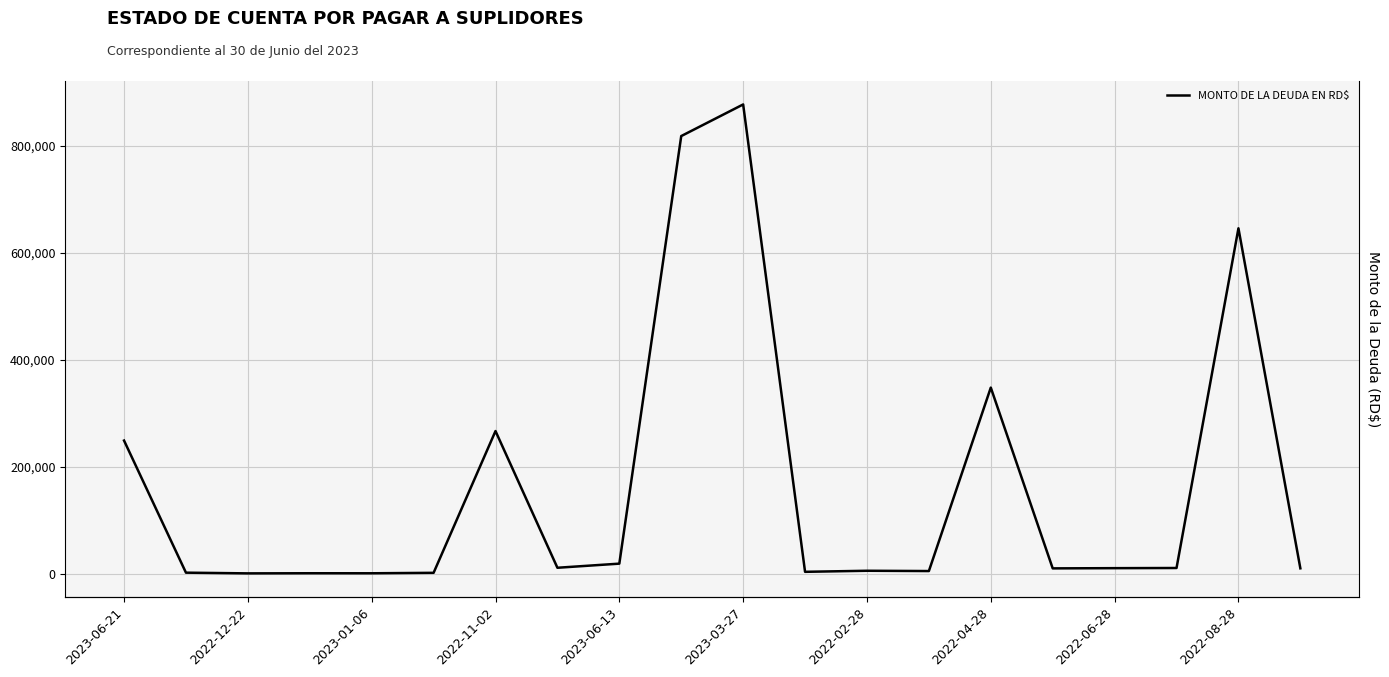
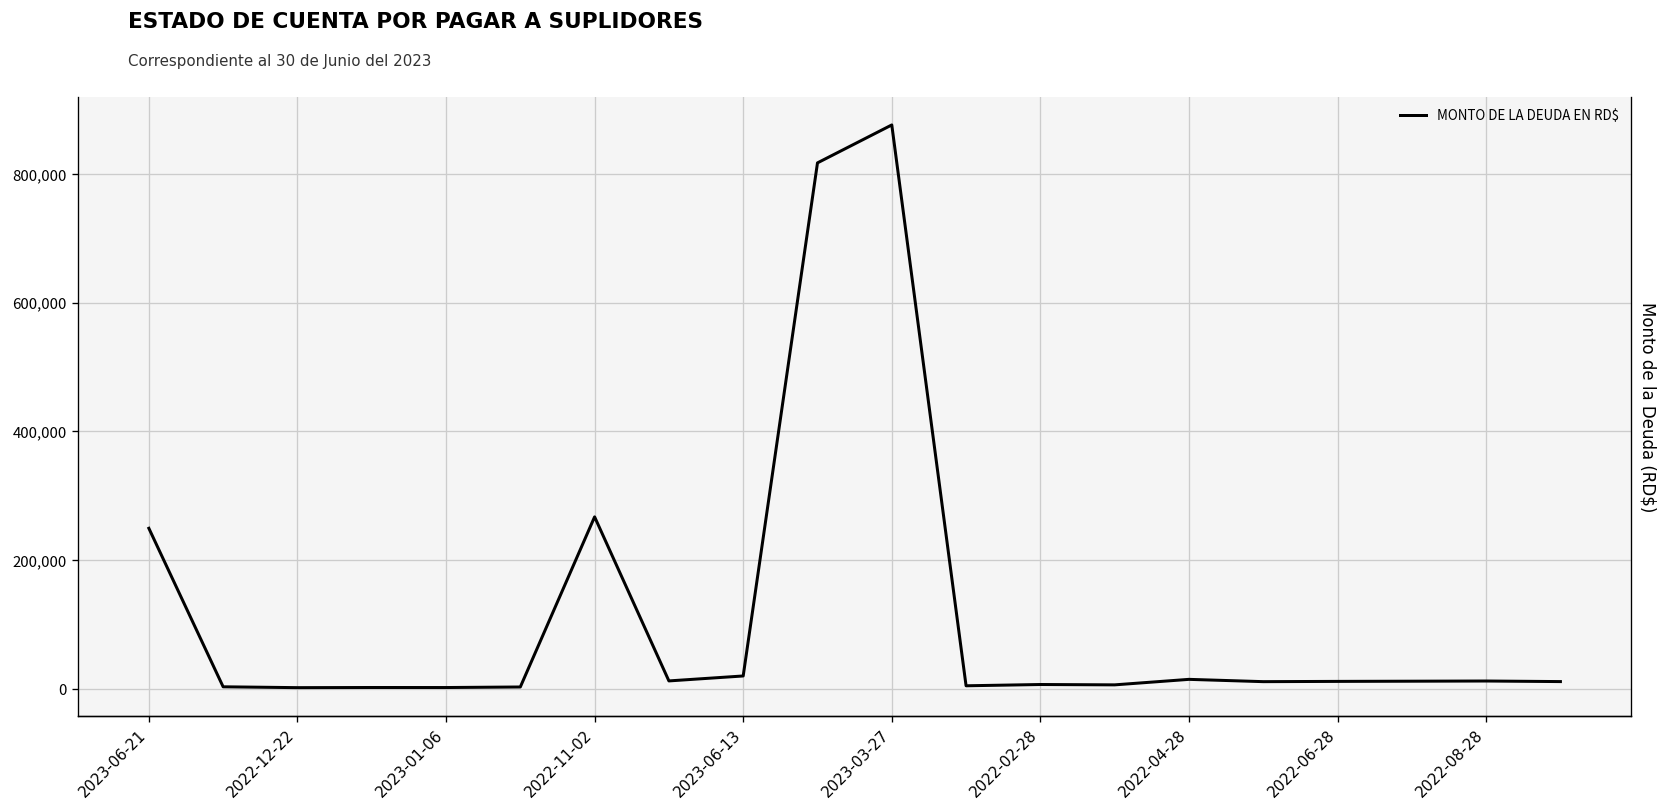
2022-04-28: 350,000 -> 10,000
2022-08-28: 650,000 -> 10,000
